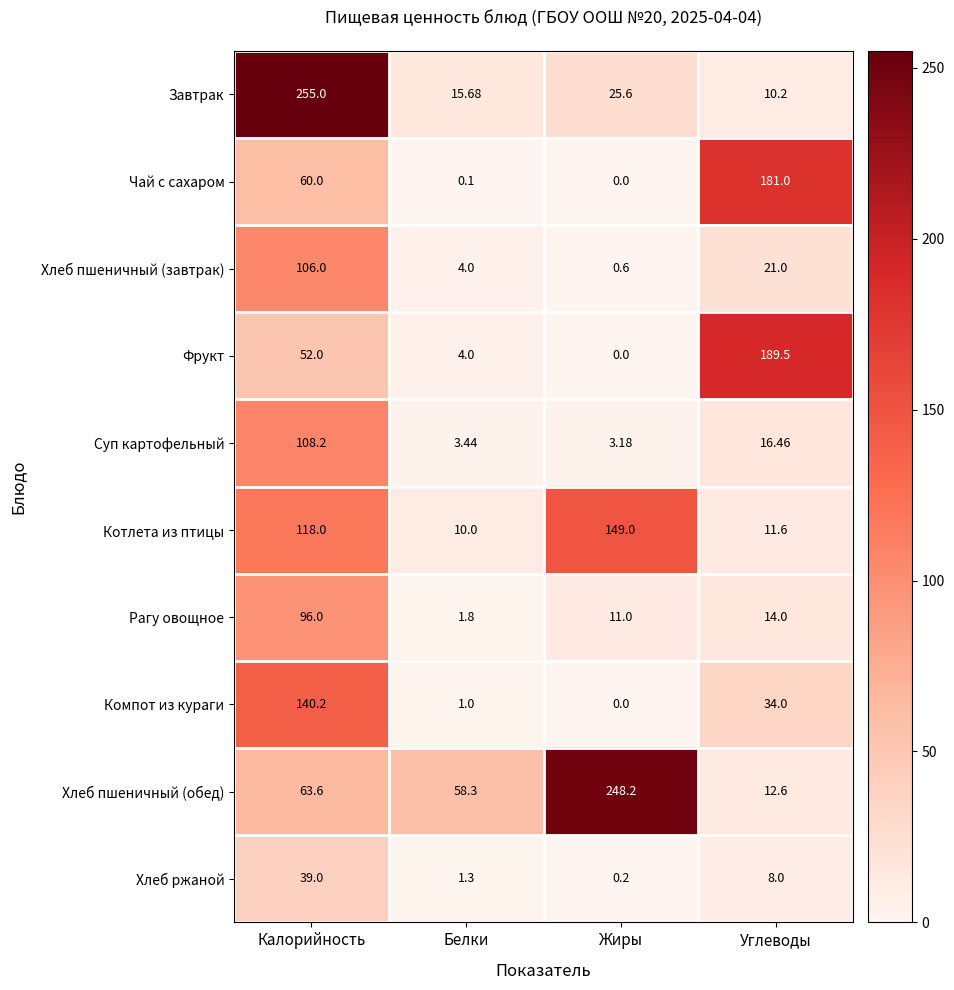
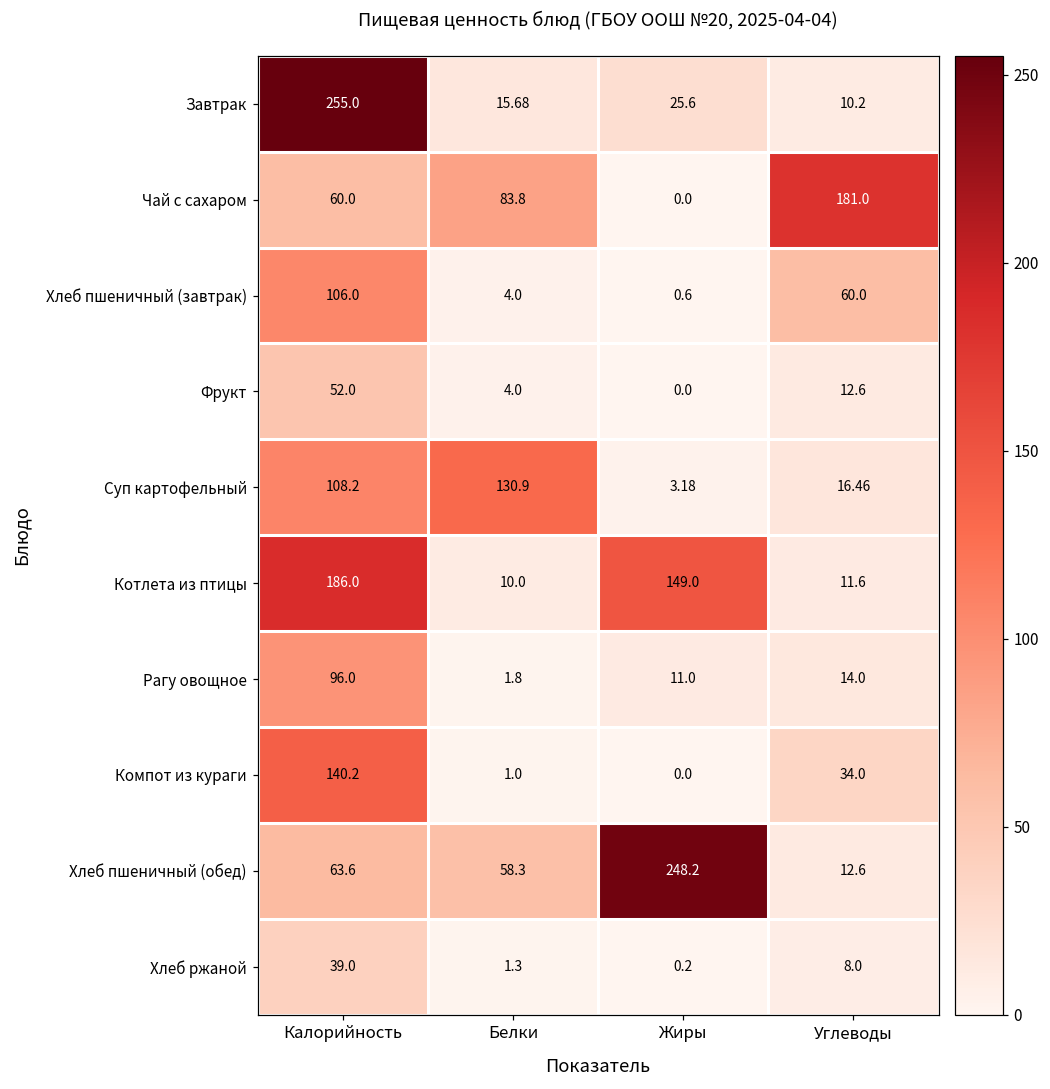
Чай с сахаром, Белки: 0.1 -> 83.8
Хлеб пшеничный (завтрак), Углеводы: 21.0 -> 60.0
Фрукт, Углеводы: 189.5 -> 12.6
Суп картофельный, Белки: 3.44 -> 130.9
Котлета из птицы, Калорийность: 118.0 -> 186.0
